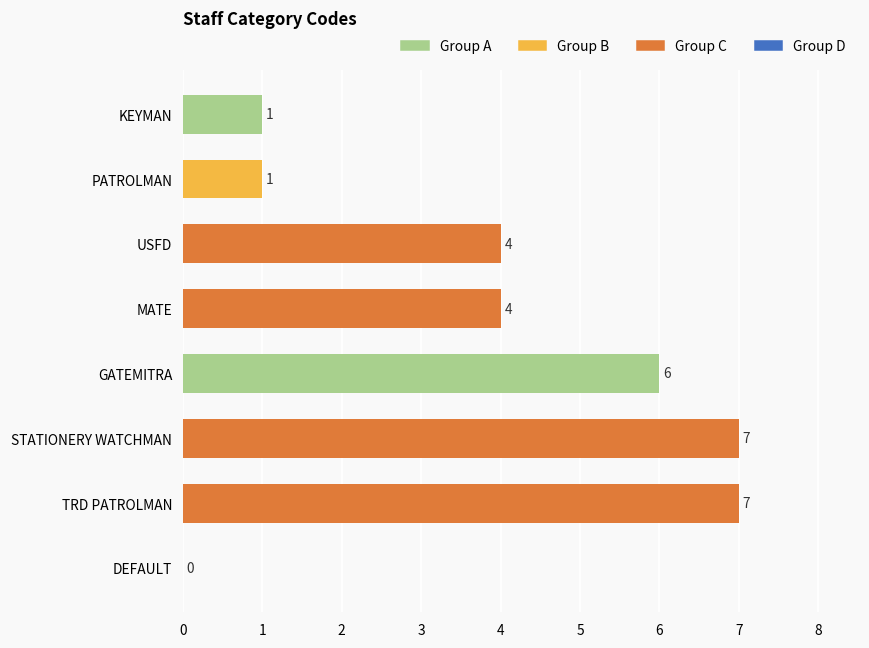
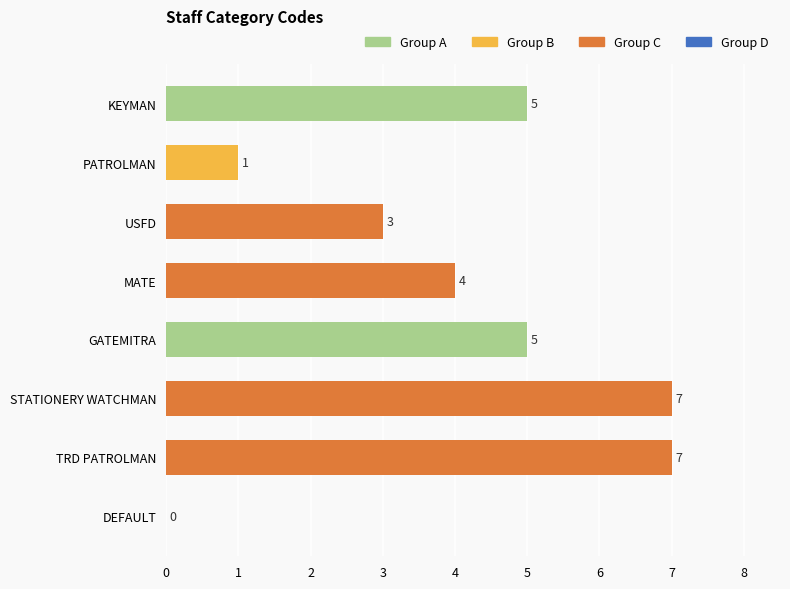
KEYMAN: 1 -> 5
USFD: 4 -> 3
GATEMITRA: 6 -> 5
